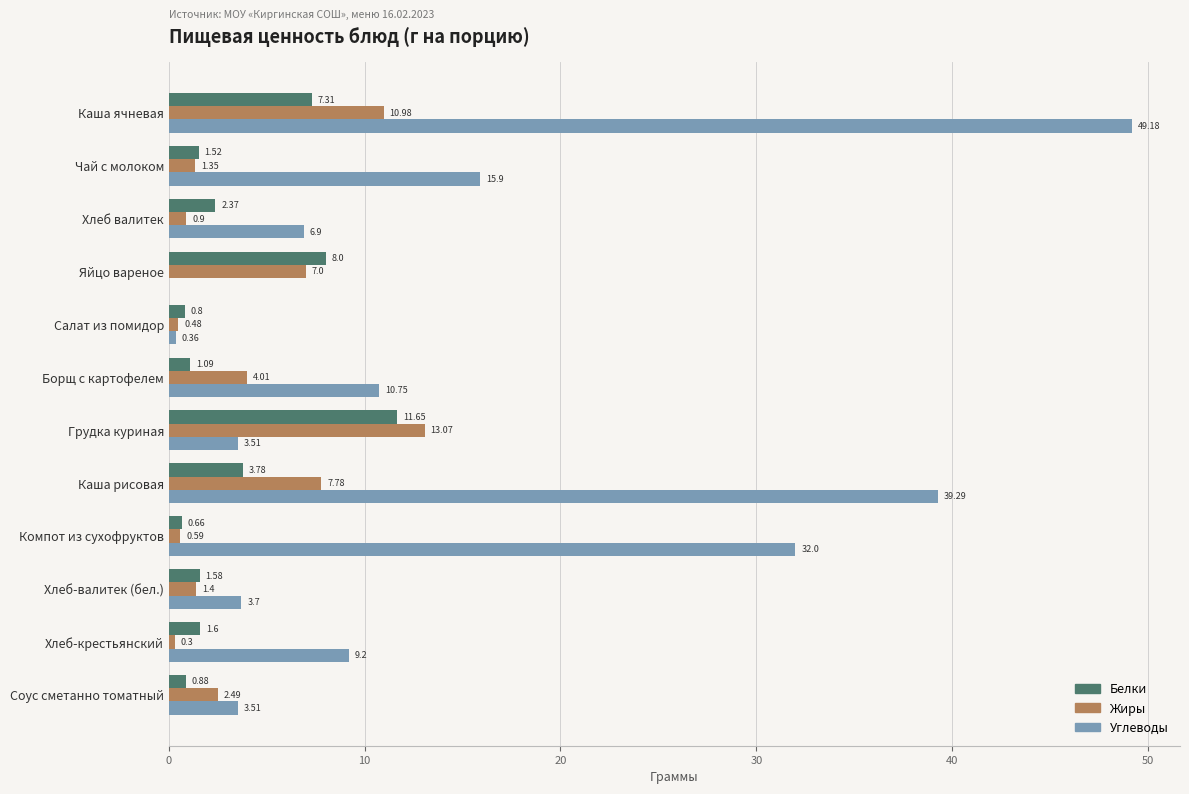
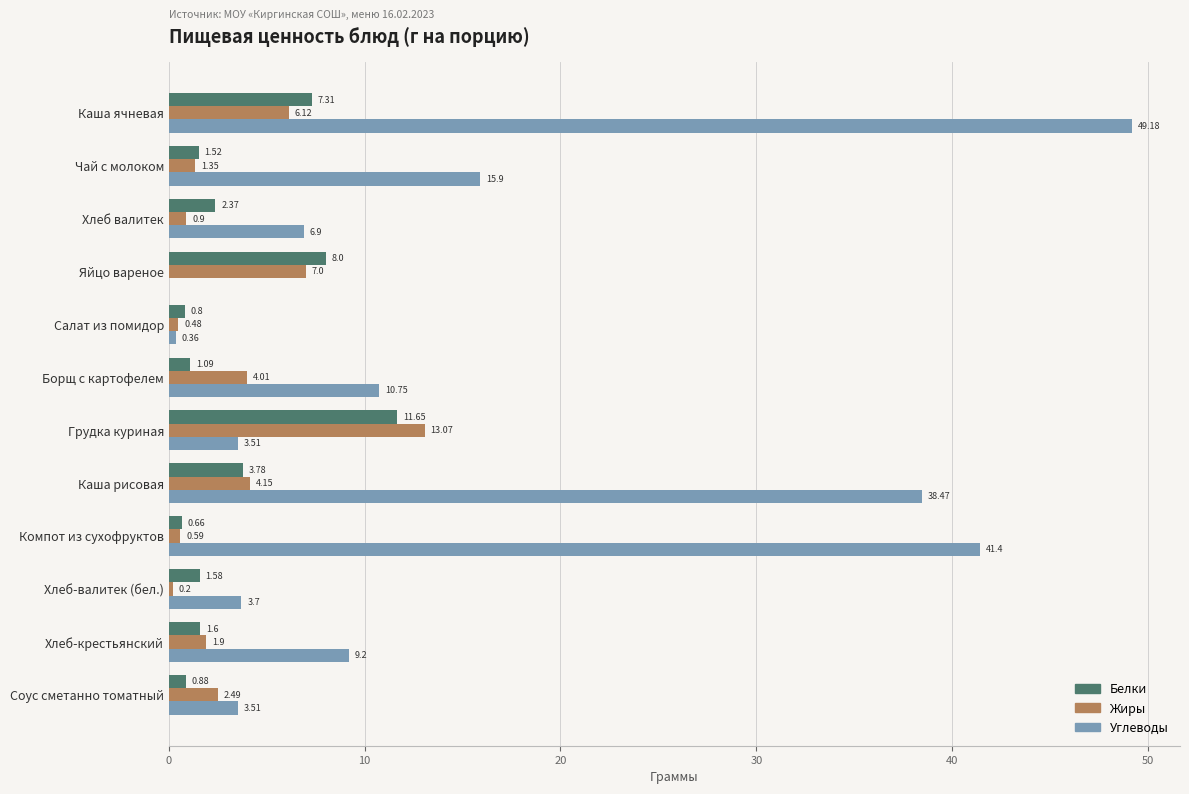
Жиры, Каша ячневая: 10.98 -> 6.12
Жиры, Каша рисовая: 7.78 -> 4.15
Углеводы, Каша рисовая: 39.29 -> 38.47
Углеводы, Компот из сухофруктов: 32.0 -> 41.4
Жиры, Хлеб-валитек (бел.): 1.4 -> 0.2
Жиры, Хлеб-крестьянский: 0.3 -> 1.9
